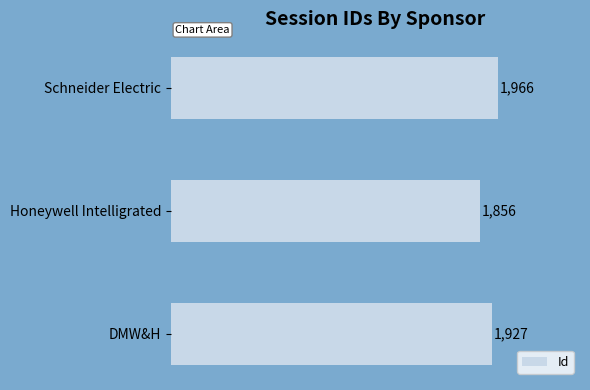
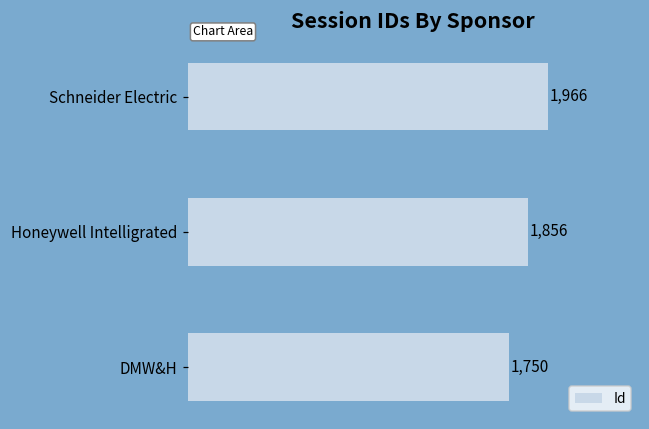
DMW&H: 1,927 -> 1,750
